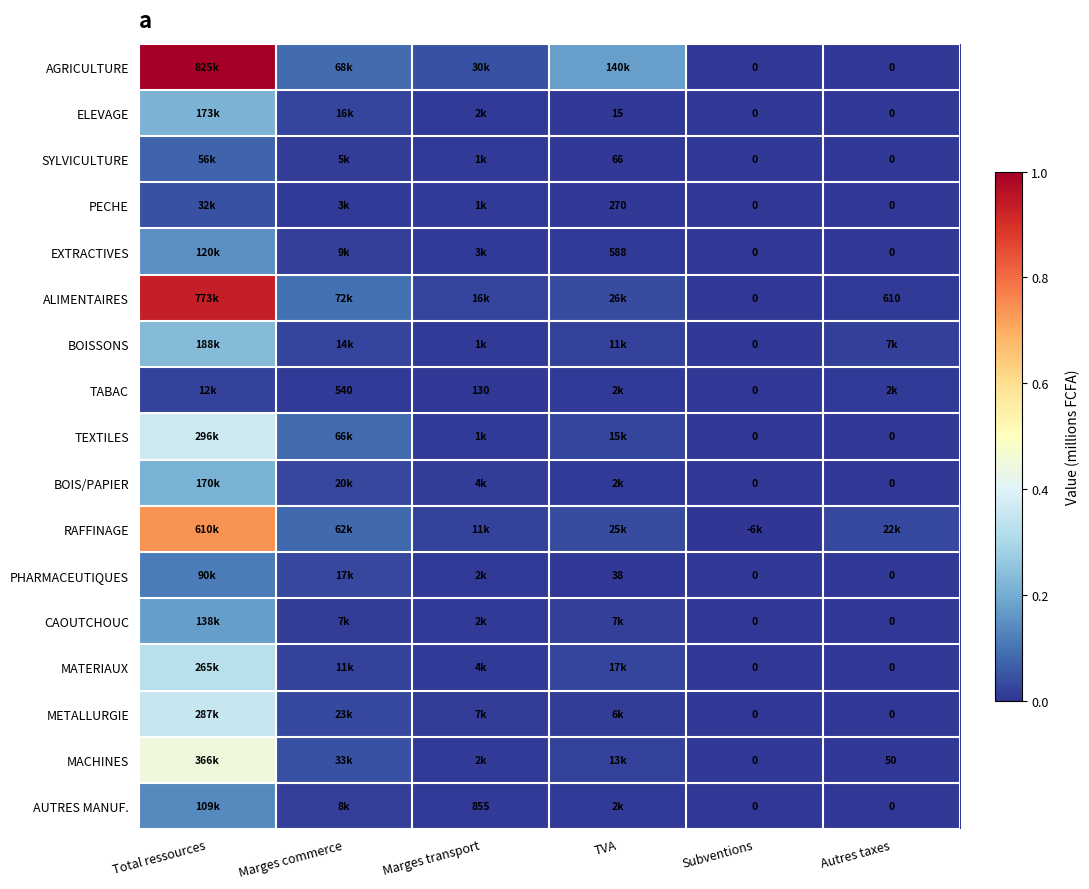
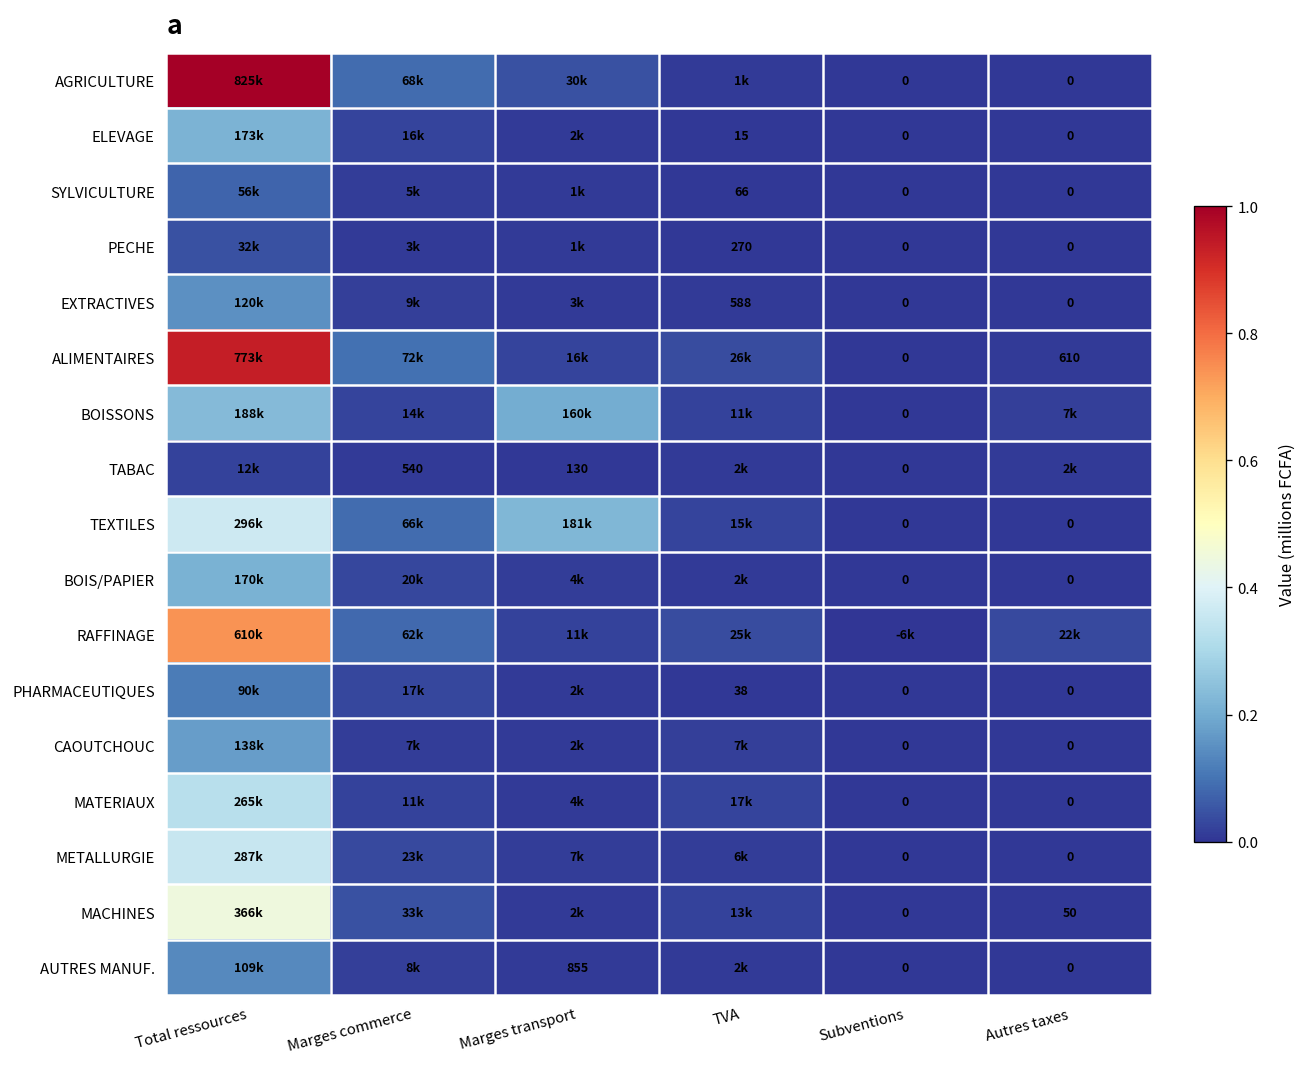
AGRICULTURE, TVA: 140k -> 1k
BOISSONS, Marges transport: 1k -> 160k
TEXTILES, Marges transport: 1k -> 181k
